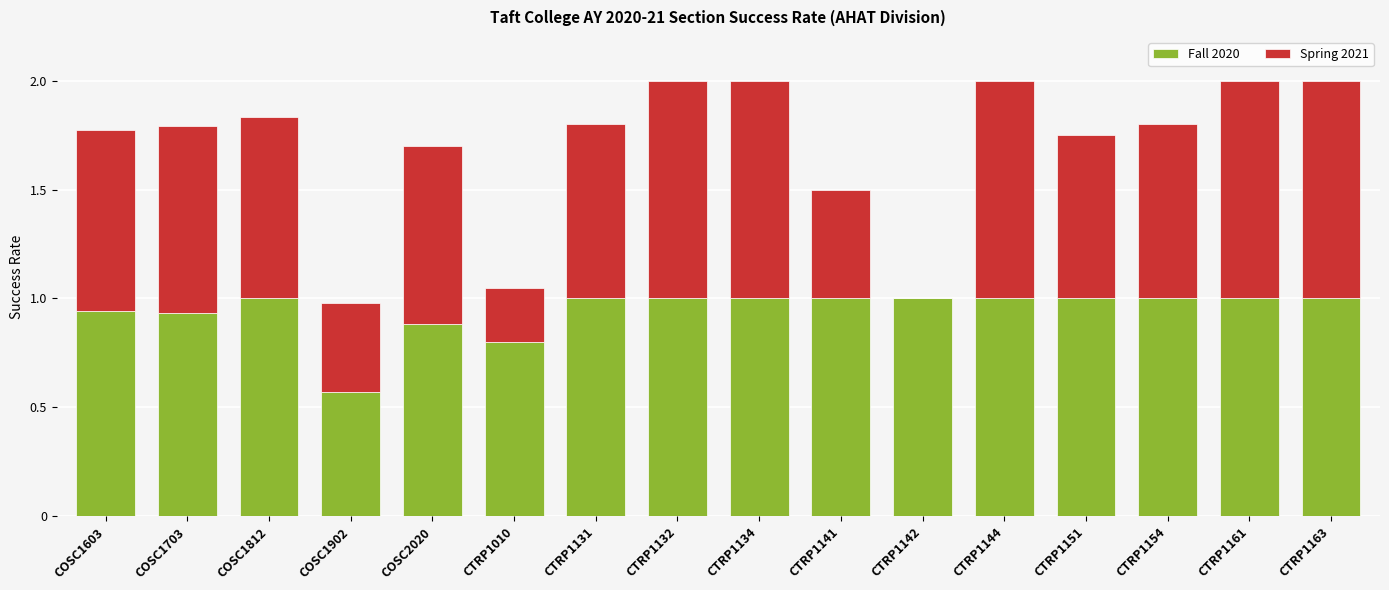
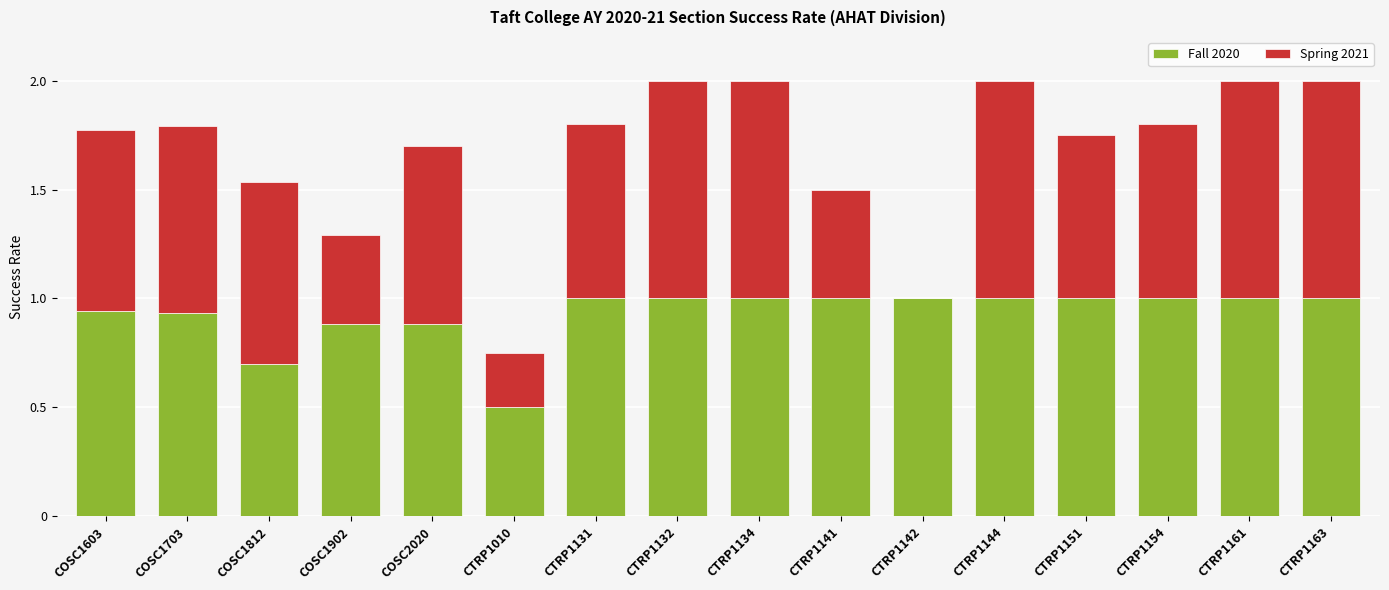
Fall 2020, COSC1812: 1.0 -> 0.7
Fall 2020, COSC1902: 0.57 -> 0.88
Fall 2020, CTRP1010: 0.8 -> 0.5
